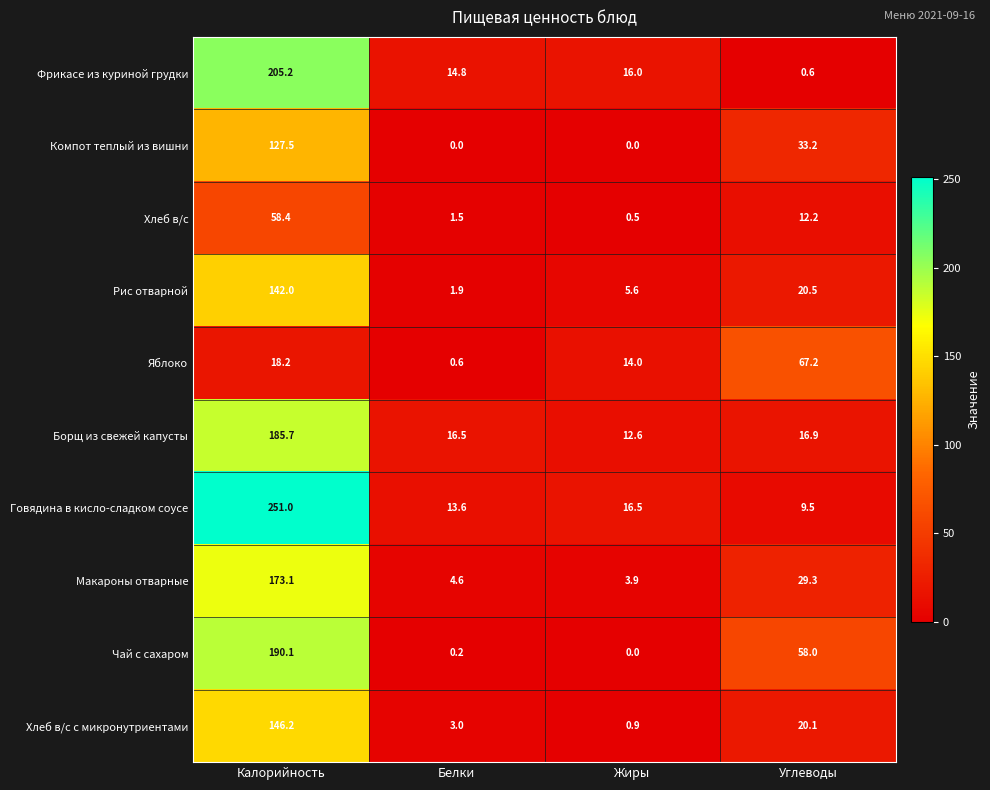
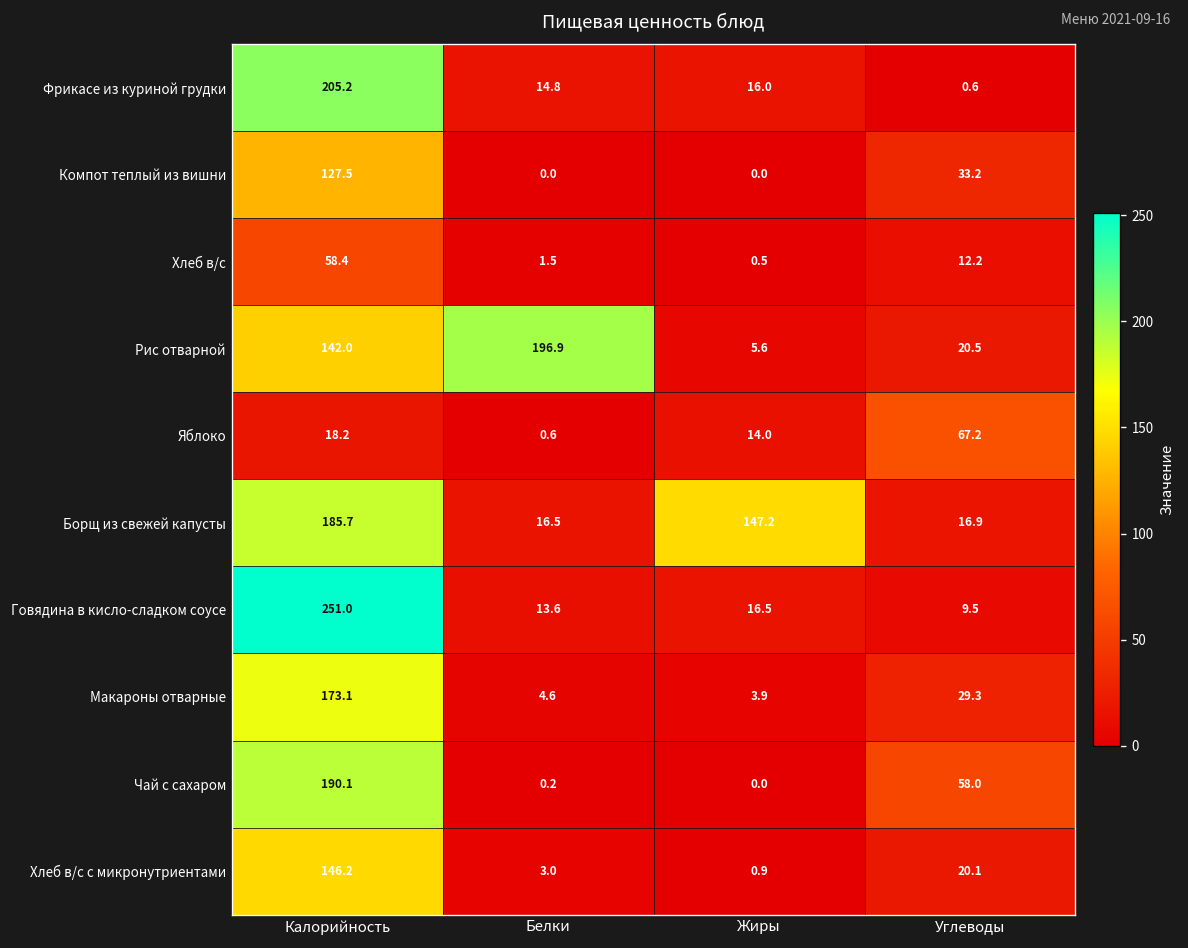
Рис отварной, Белки: 1.9 -> 196.9
Борщ из свежей капусты, Жиры: 12.6 -> 147.2
